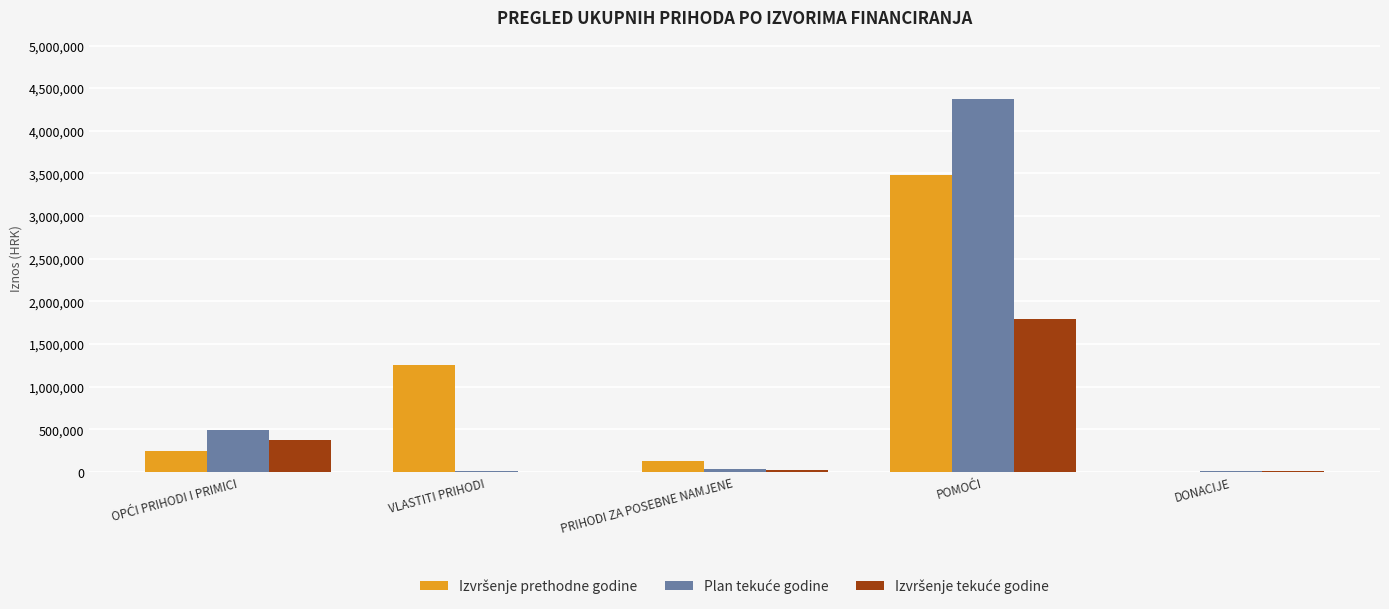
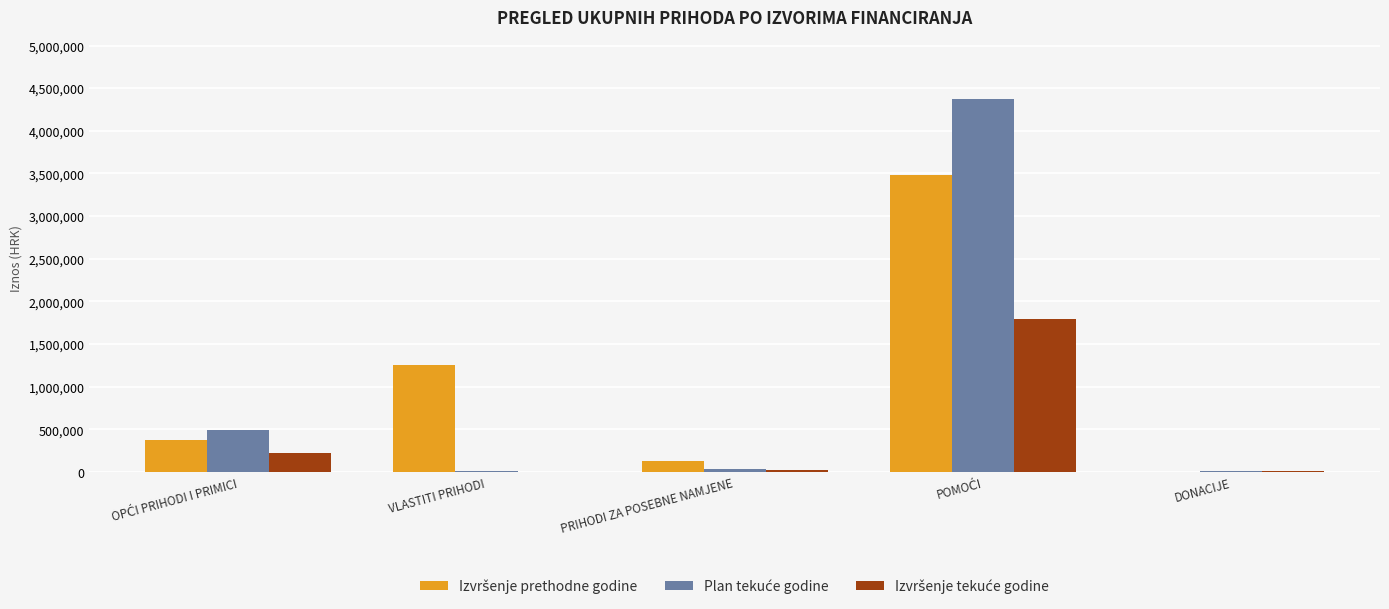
Izvršenje prethodne godine, OPĆI PRIHODI I PRIMICI: 200,000 -> 400,000
Izvršenje tekuće godine, OPĆI PRIHODI I PRIMICI: 400,000 -> 200,000
